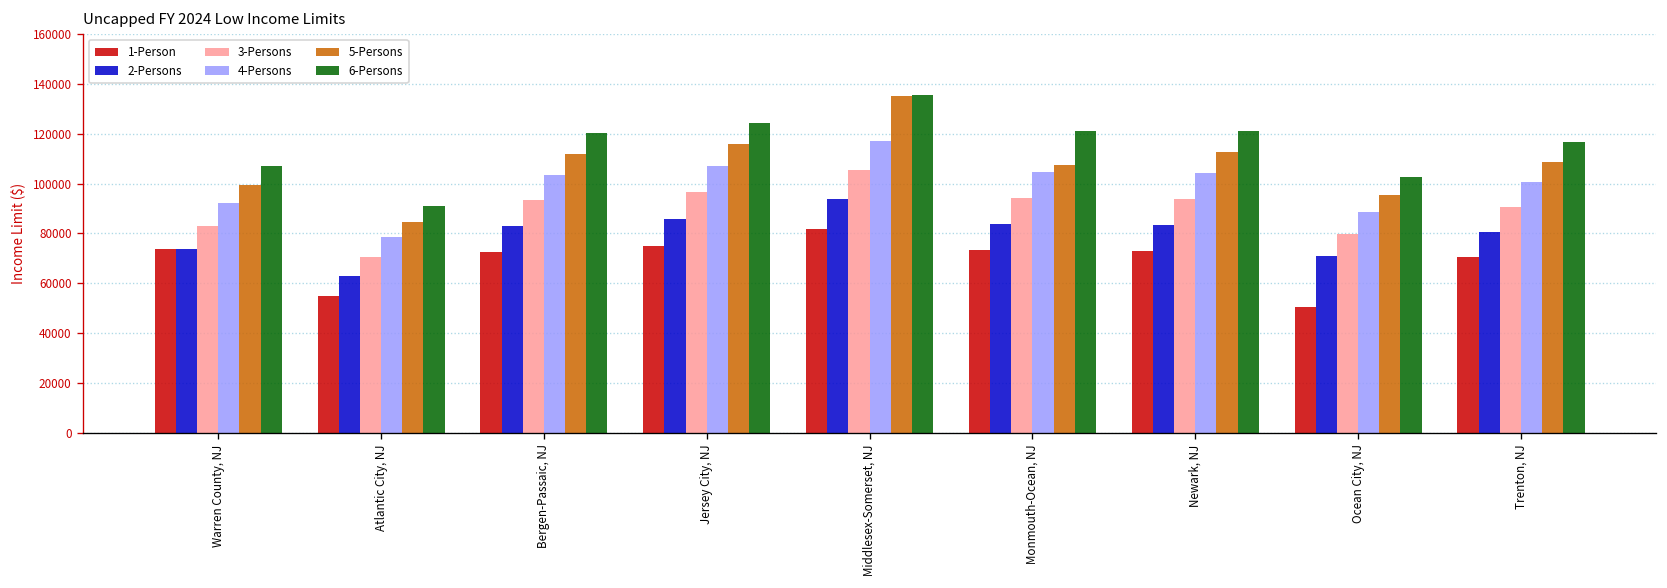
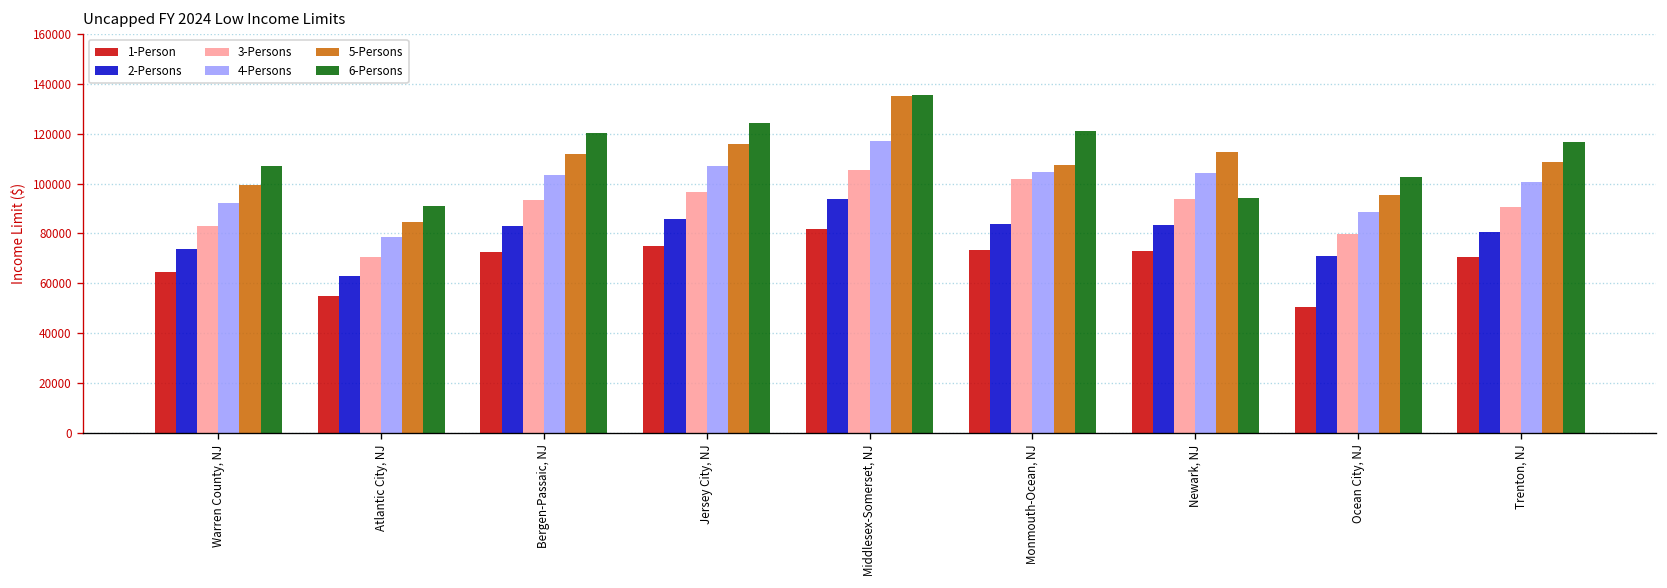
1-Person, Warren County, NJ: 74000 -> 65000
3-Persons, Monmouth-Ocean, NJ: 94000 -> 102000
6-Persons, Newark, NJ: 121000 -> 94000
